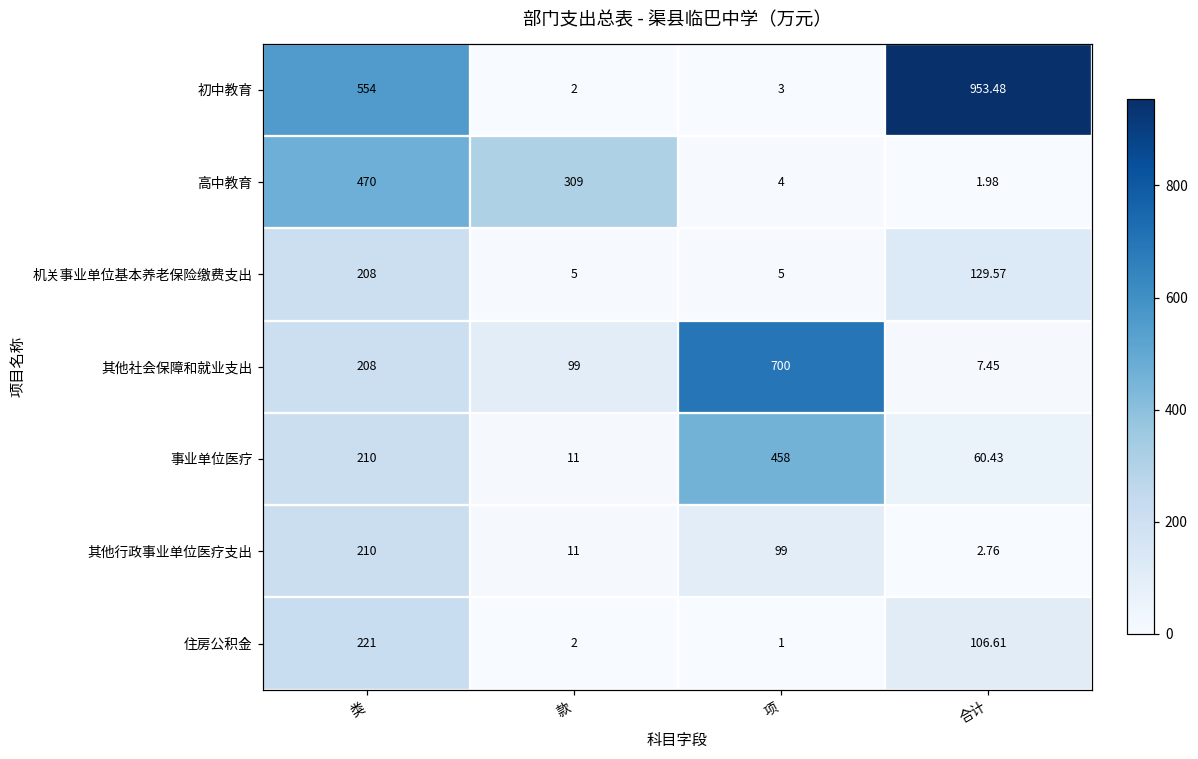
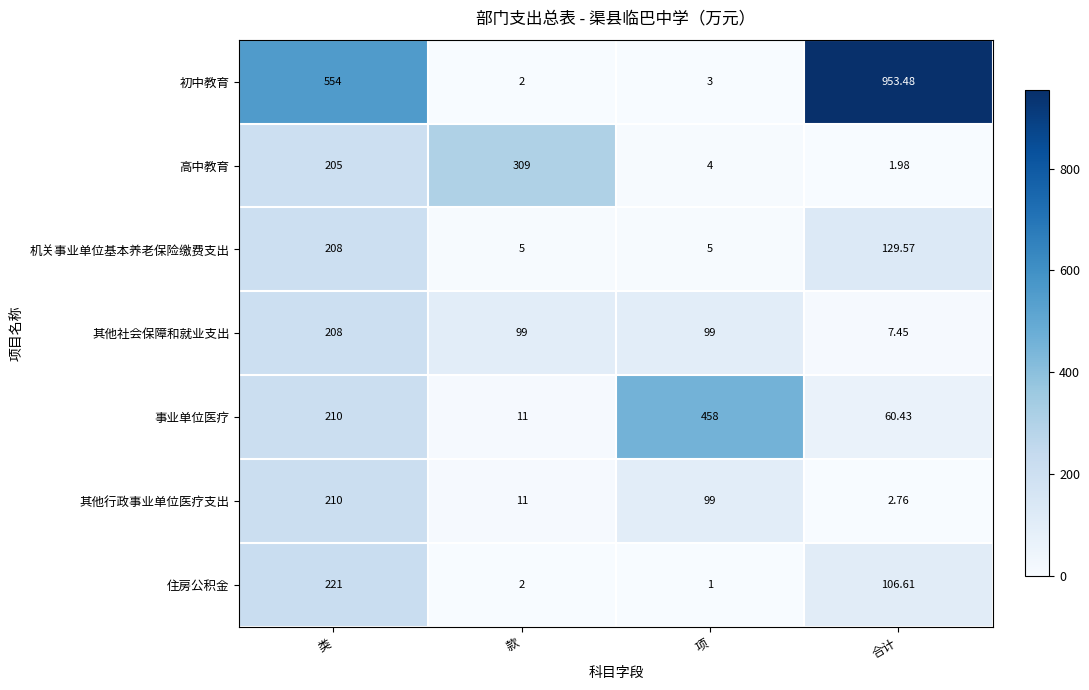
高中教育, 类: 470 -> 205
其他社会保障和就业支出, 项: 700 -> 99
